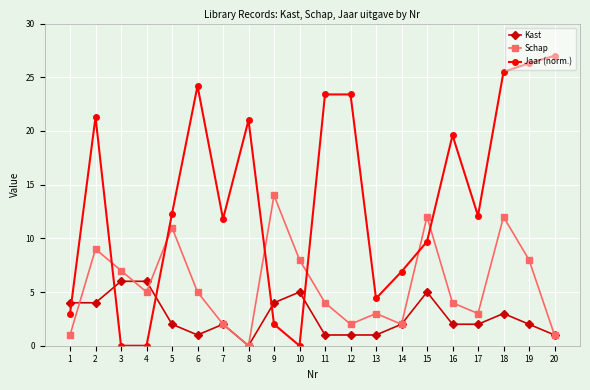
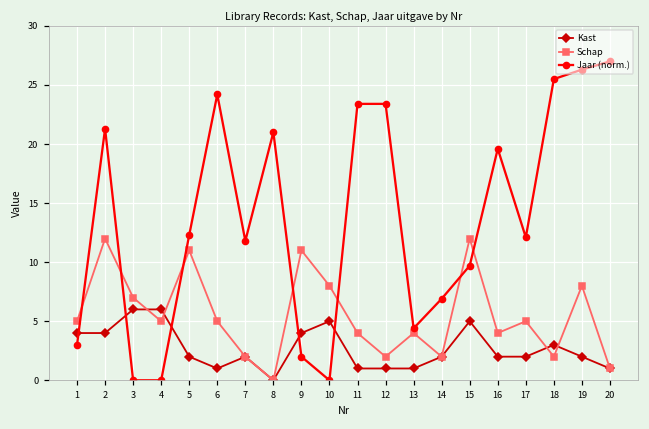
Schap, 1: 1 -> 5
Schap, 2: 9 -> 12
Schap, 9: 14 -> 11
Schap, 13: 3 -> 4
Schap, 17: 3 -> 5
Schap, 18: 12 -> 2
